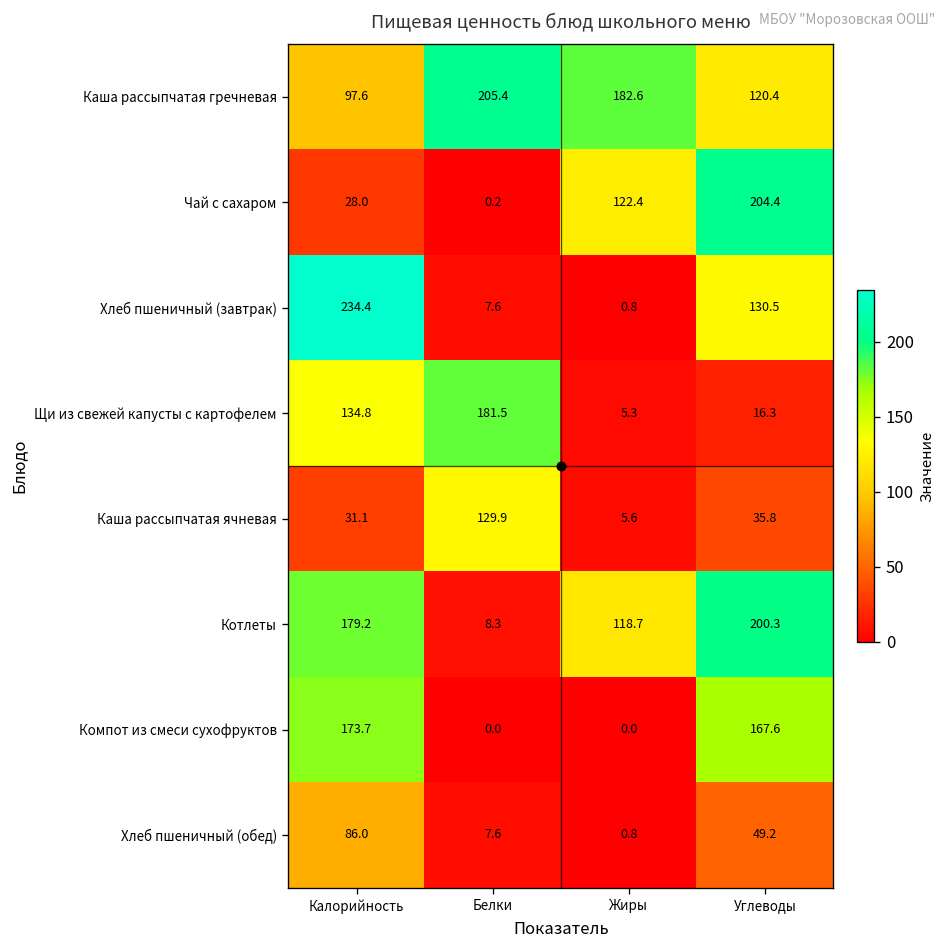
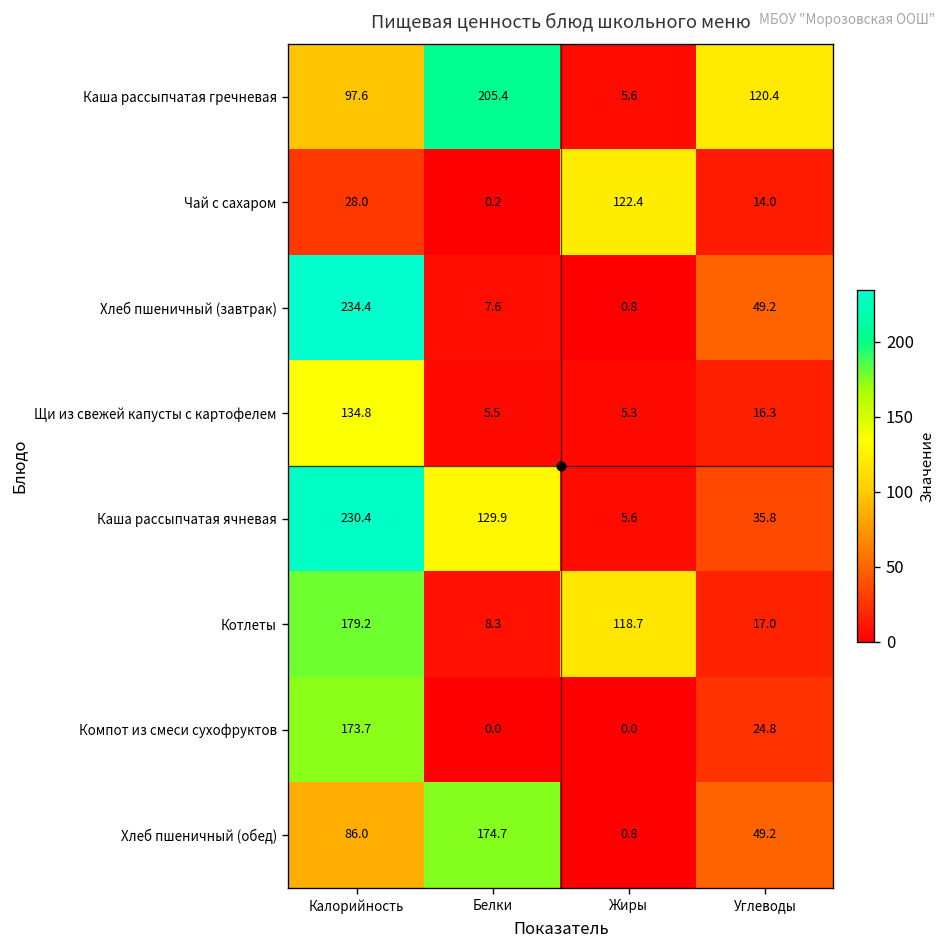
Каша рассыпчатая гречневая, Жиры: 182.6 -> 5.6
Чай с сахаром, Углеводы: 204.4 -> 14.0
Хлеб пшеничный (завтрак), Углеводы: 130.5 -> 49.2
Щи из свежей капусты с картофелем, Белки: 181.5 -> 5.5
Каша рассыпчатая ячневая, Калорийность: 31.1 -> 230.4
Котлеты, Углеводы: 200.3 -> 17.0
Компот из смеси сухофруктов, Углеводы: 167.6 -> 24.8
Хлеб пшеничный (обед), Белки: 7.6 -> 174.7
